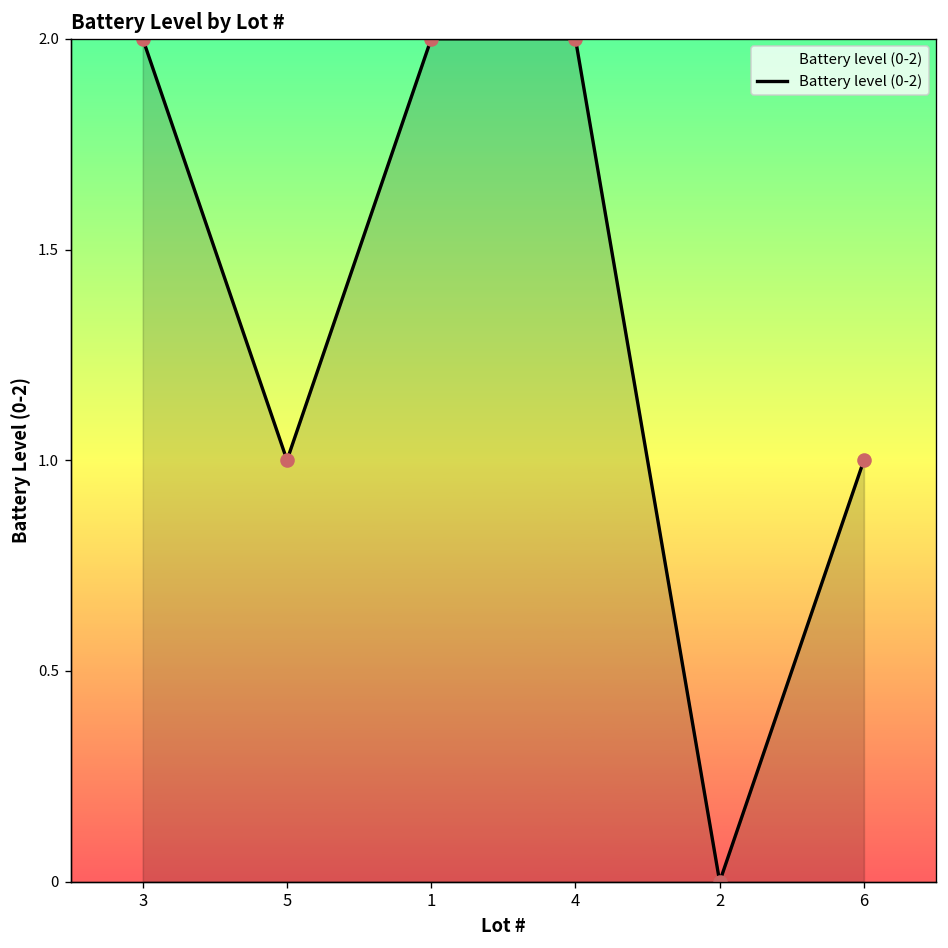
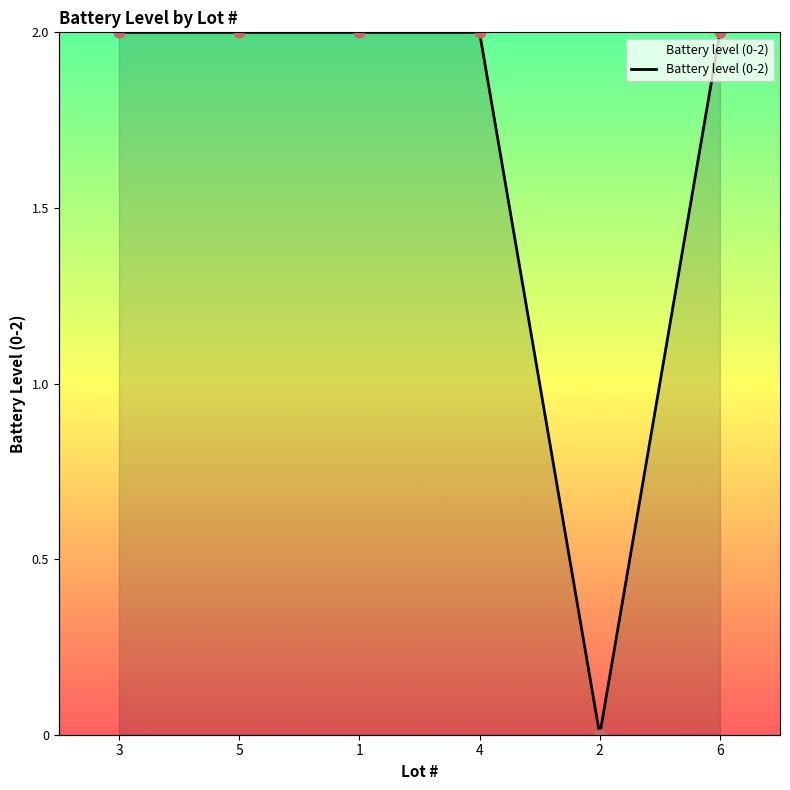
5: 1 -> 2
6: 1 -> 2
